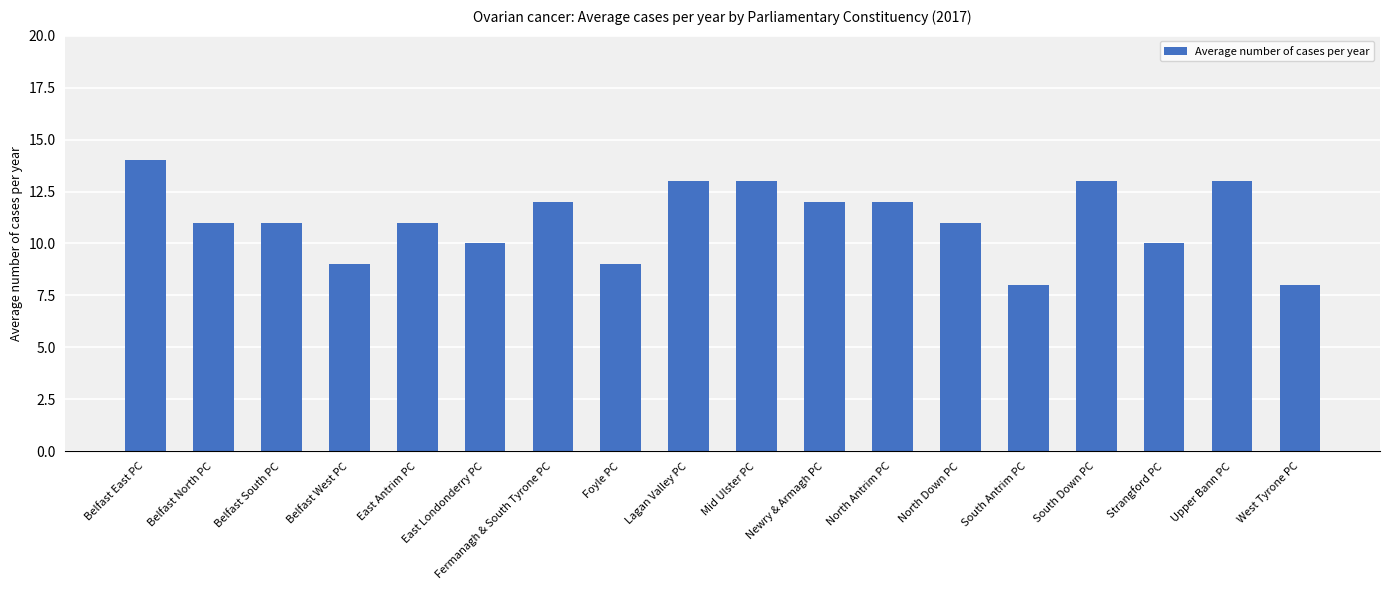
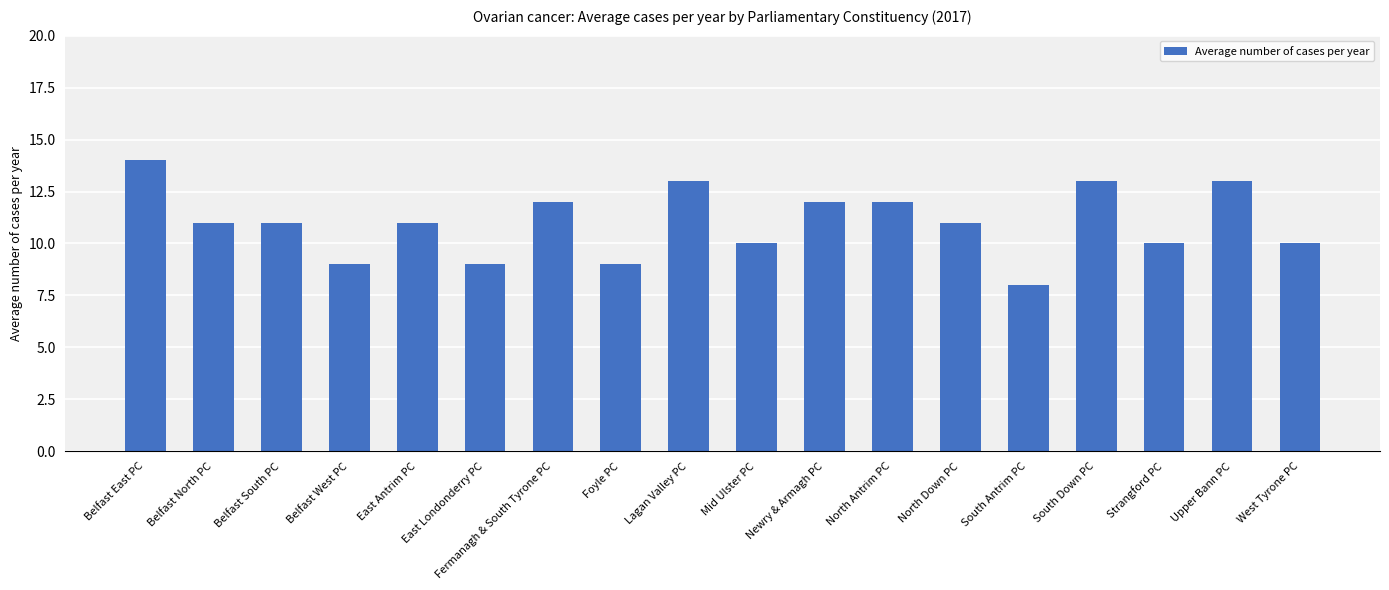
East Londonderry PC: 10 -> 9
Mid Ulster PC: 13 -> 10
West Tyrone PC: 8 -> 10
